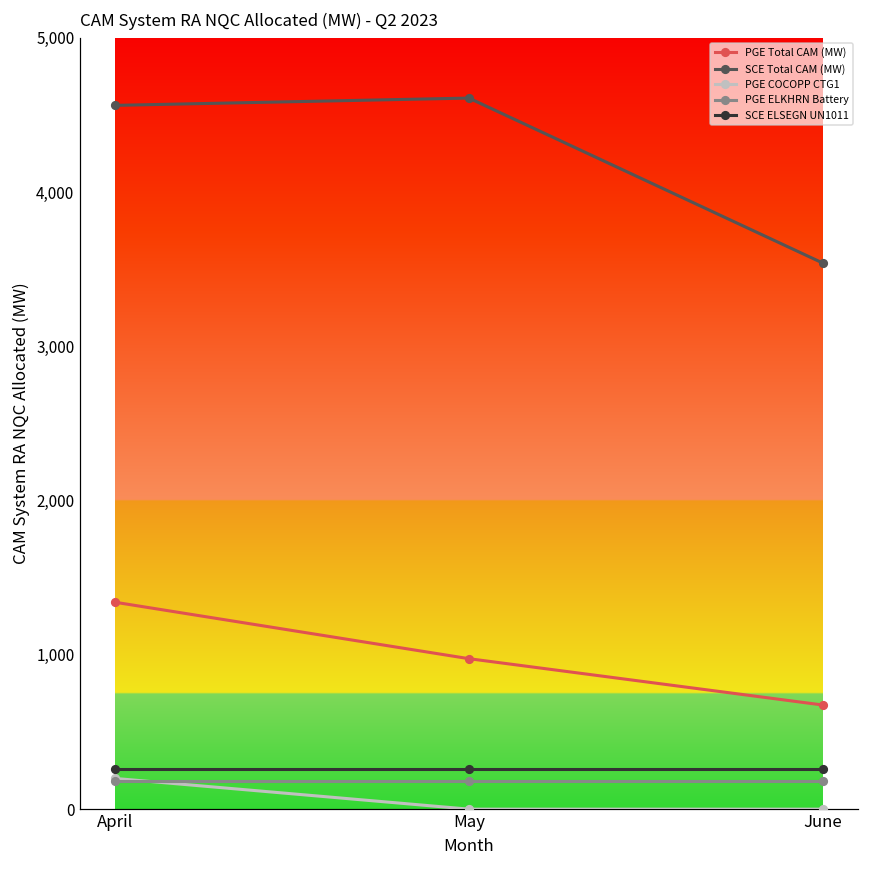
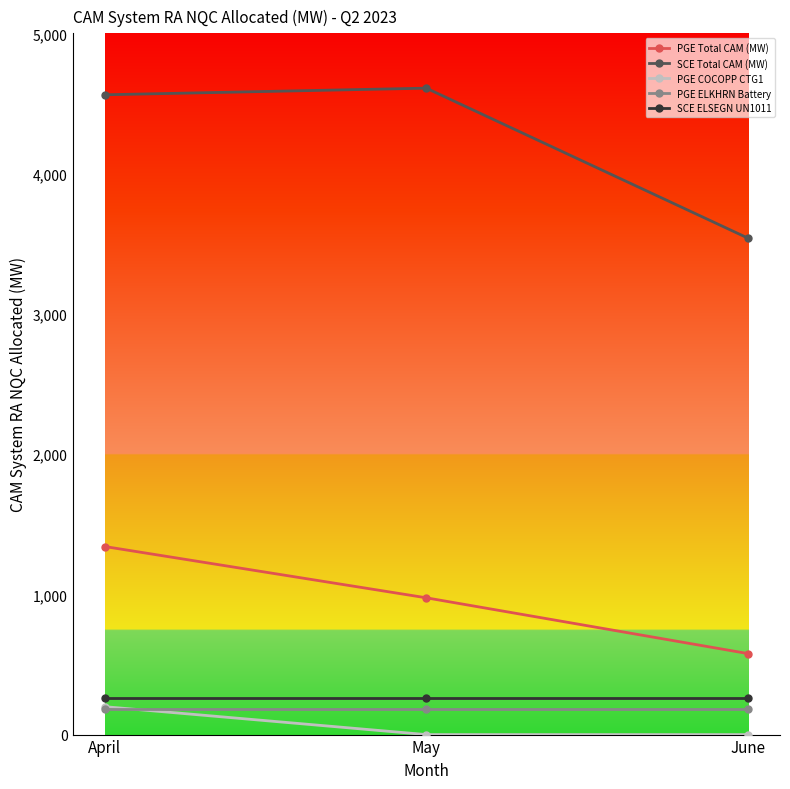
PGE Total CAM (MW), June: 680 -> 580
